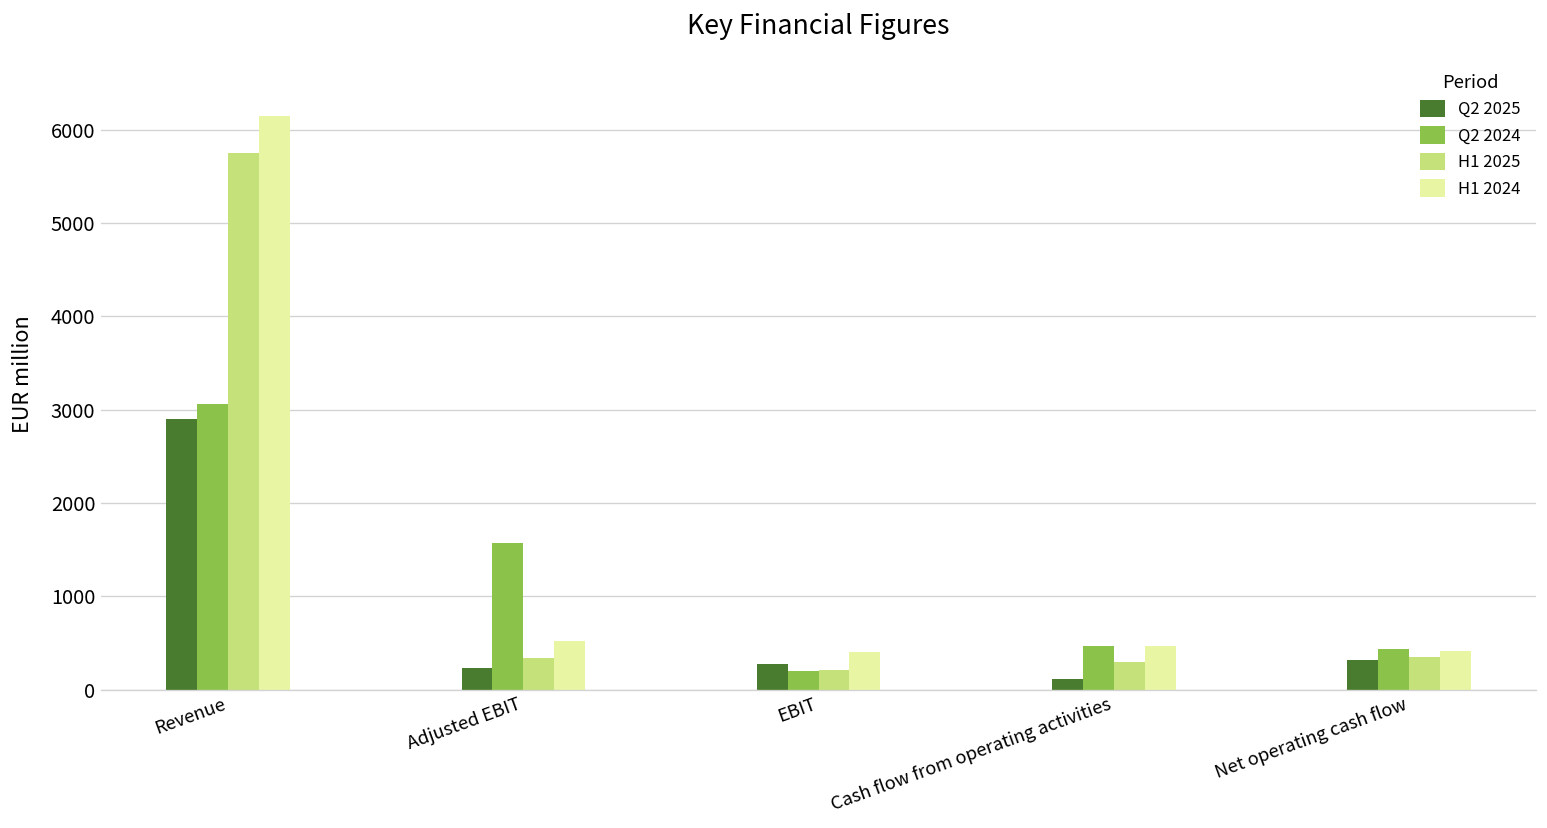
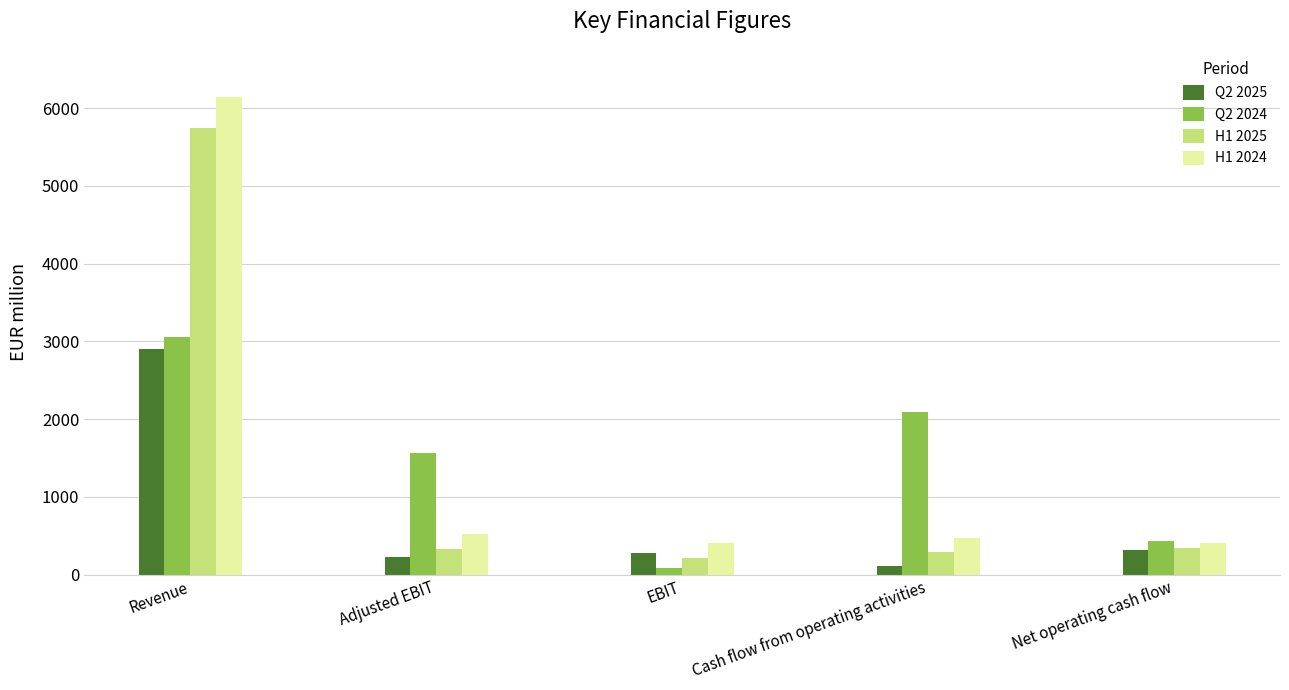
Q2 2024, EBIT: 200 -> 100
Q2 2024, Cash flow from operating activities: 500 -> 2100
